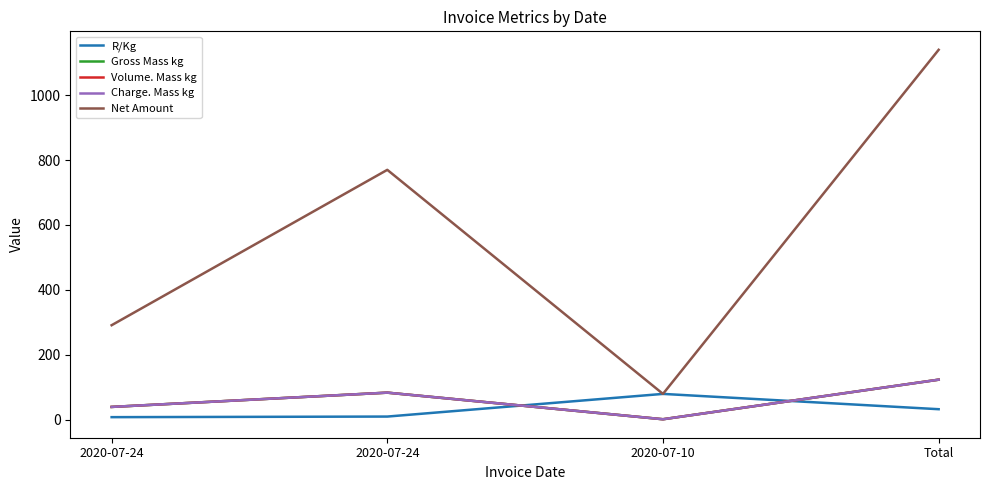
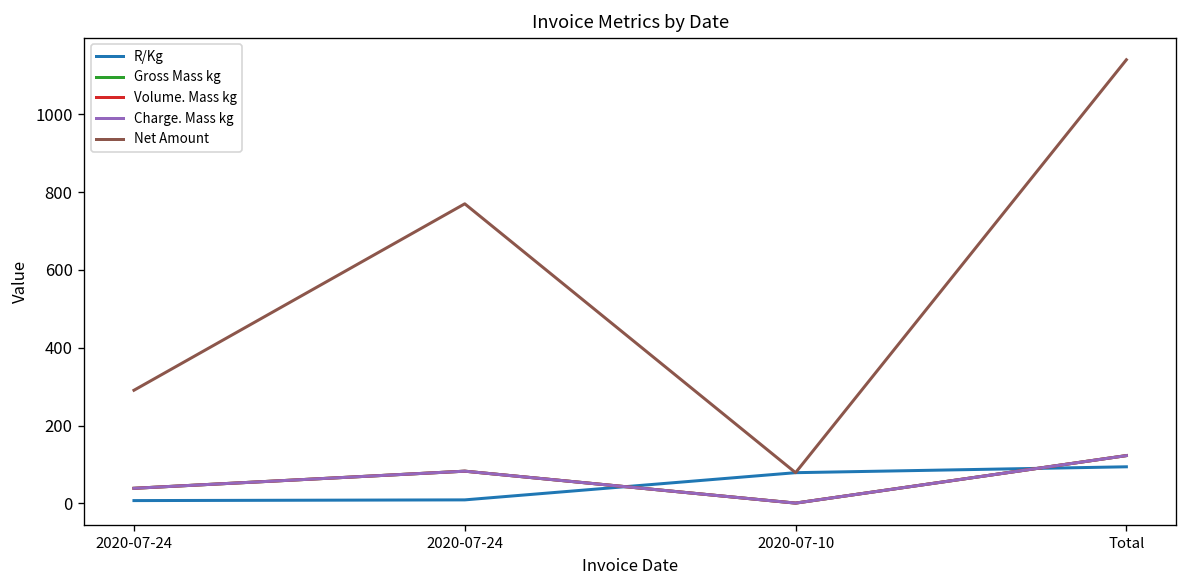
R/Kg, Total: 30 -> 90
